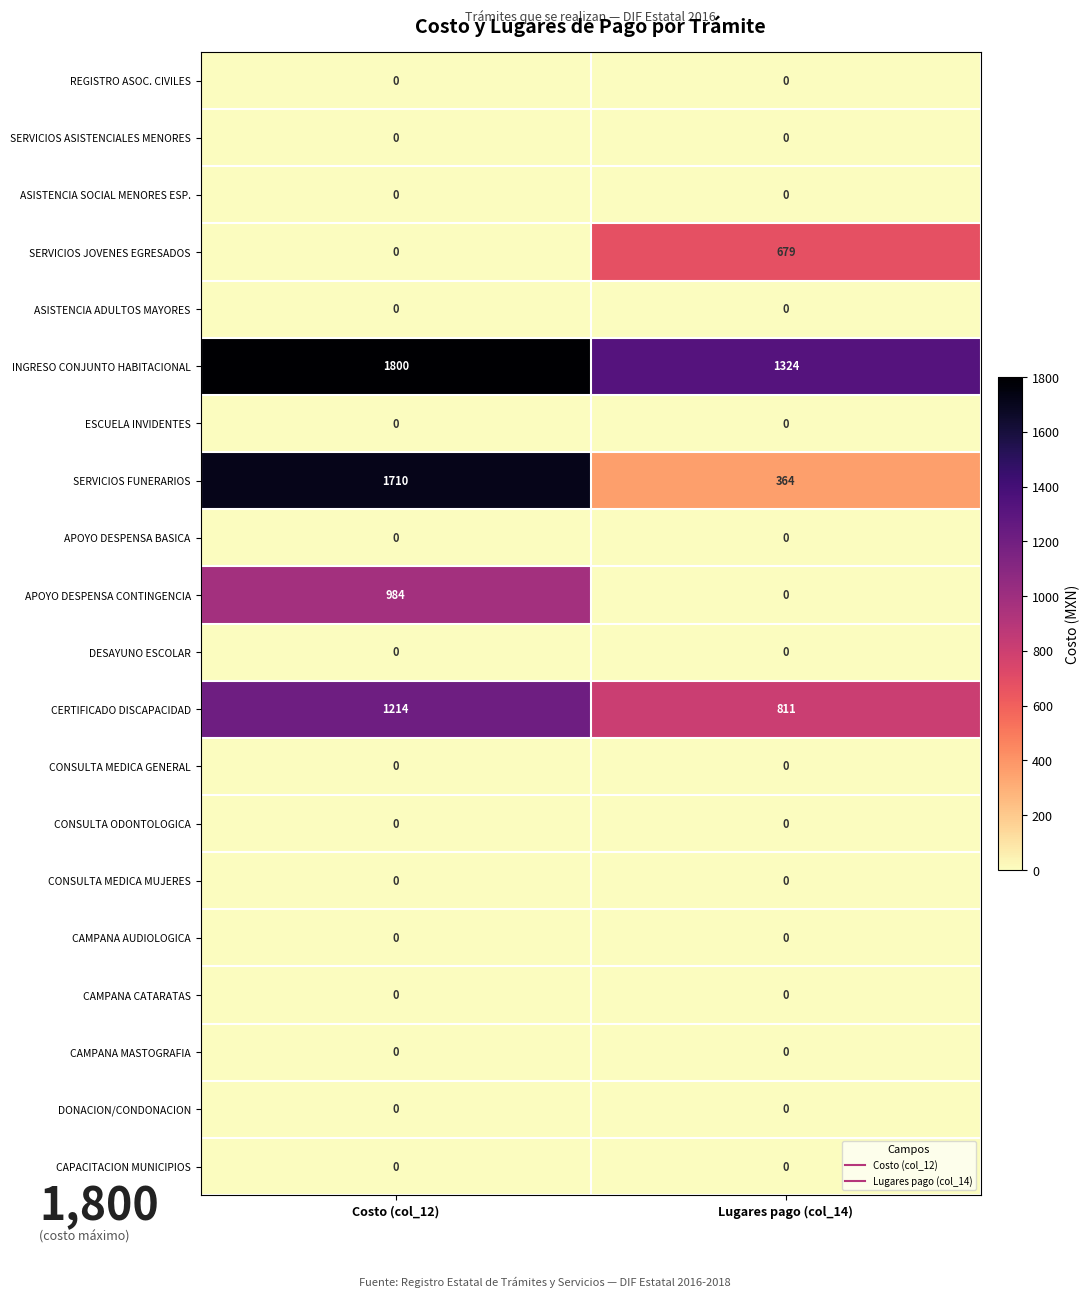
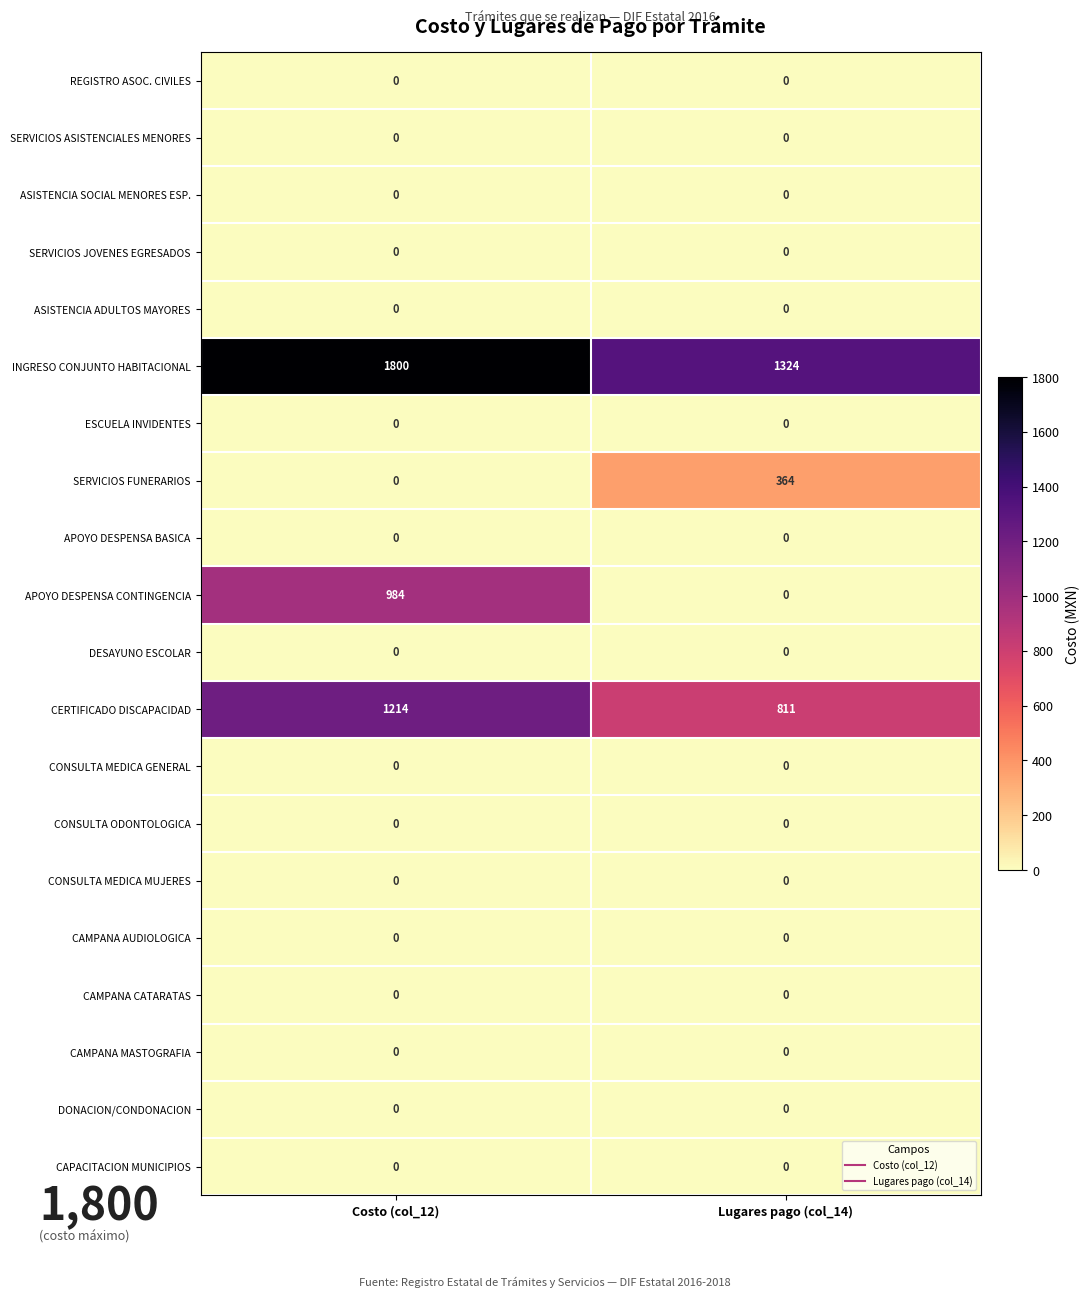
SERVICIOS JOVENES EGRESADOS, Lugares pago (col_14): 679 -> 0
SERVICIOS FUNERARIOS, Costo (col_12): 1710 -> 0
